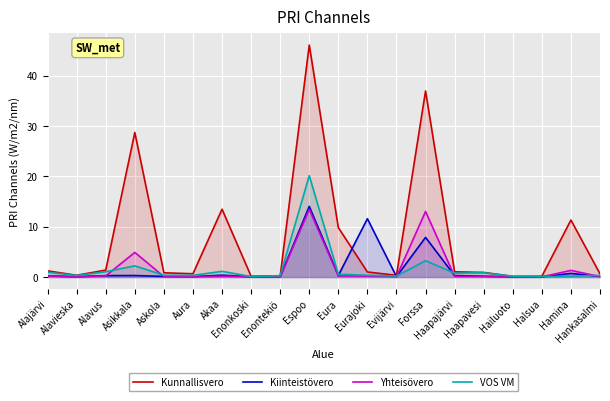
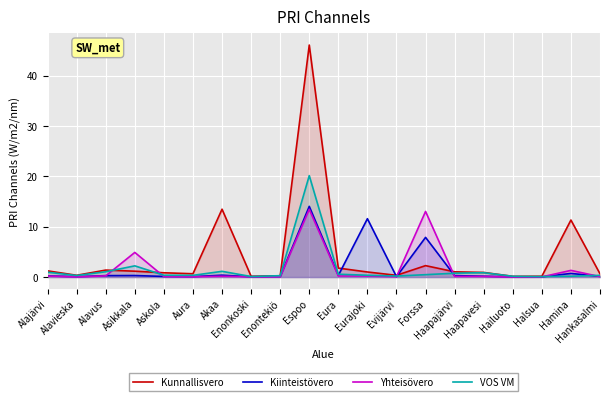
Kunnallisvero, Asikkala: 29 -> 1
Kunnallisvero, Eura: 10 -> 2
Kunnallisvero, Forssa: 37 -> 2
VOS VM, Forssa: 3 -> 0
